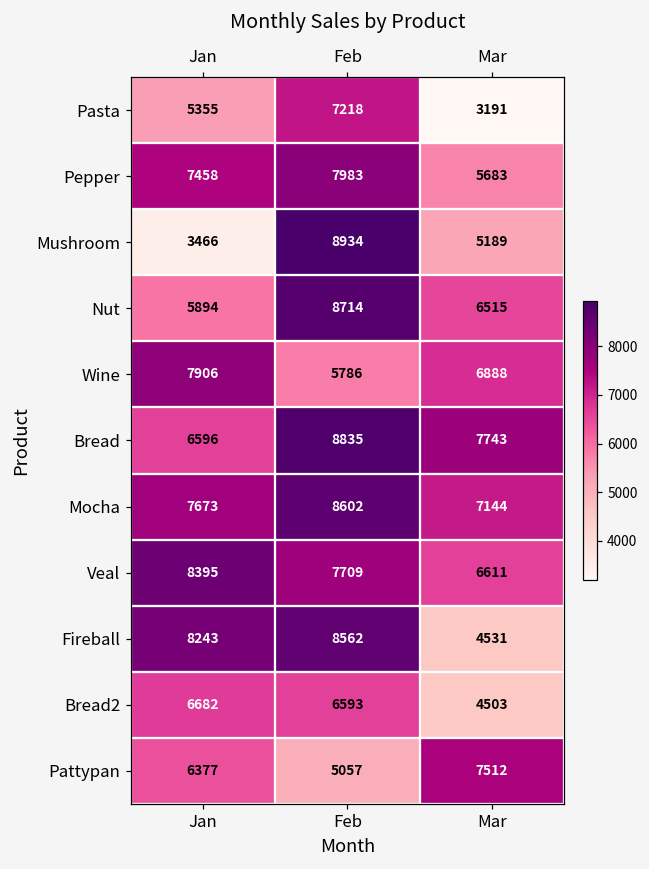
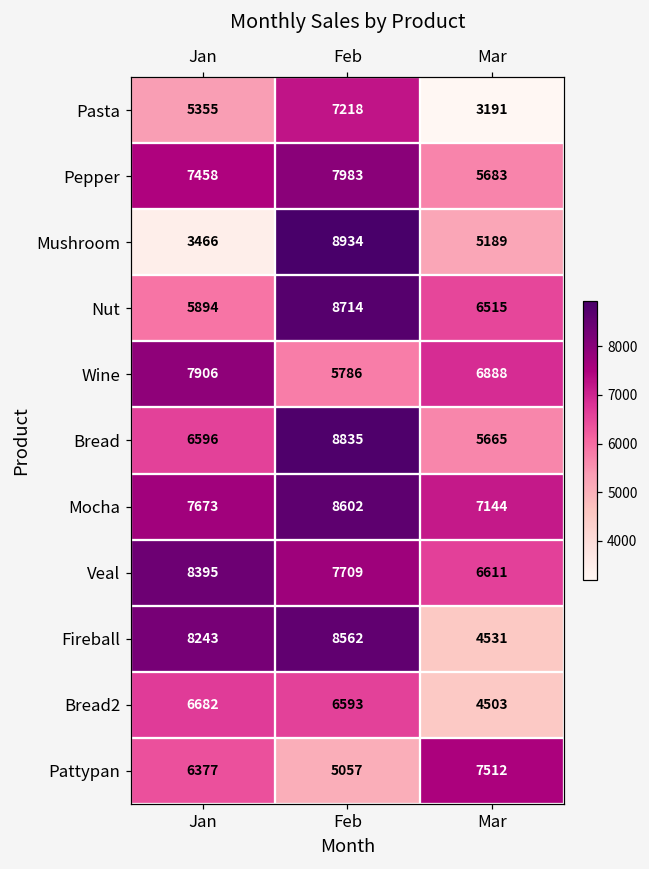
Bread, Mar: 7743 -> 5665
